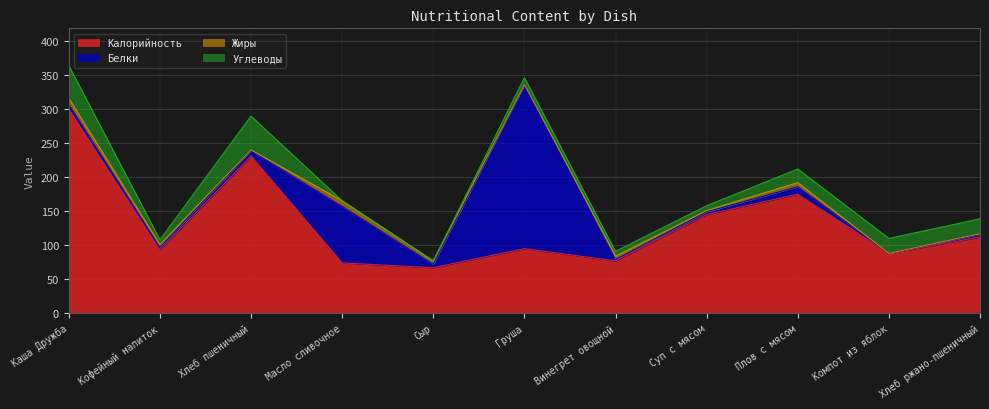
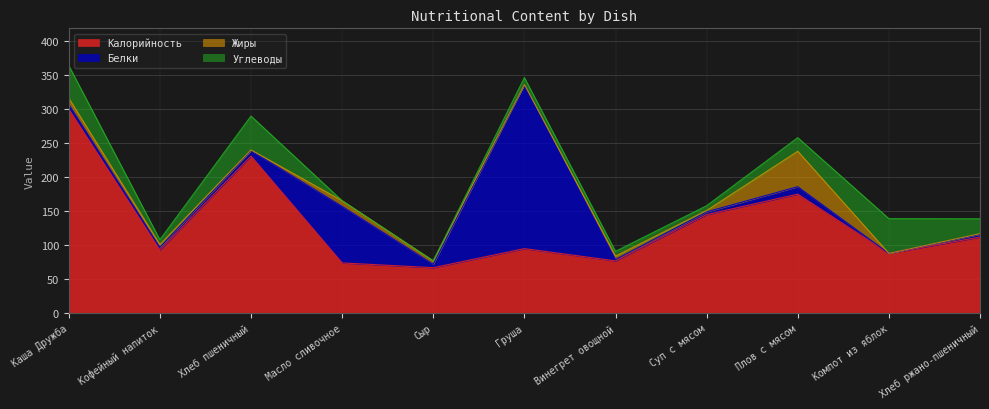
Жиры, Плов с мясом: 10 -> 50
Углеводы, Компот из яблок: 20 -> 50
